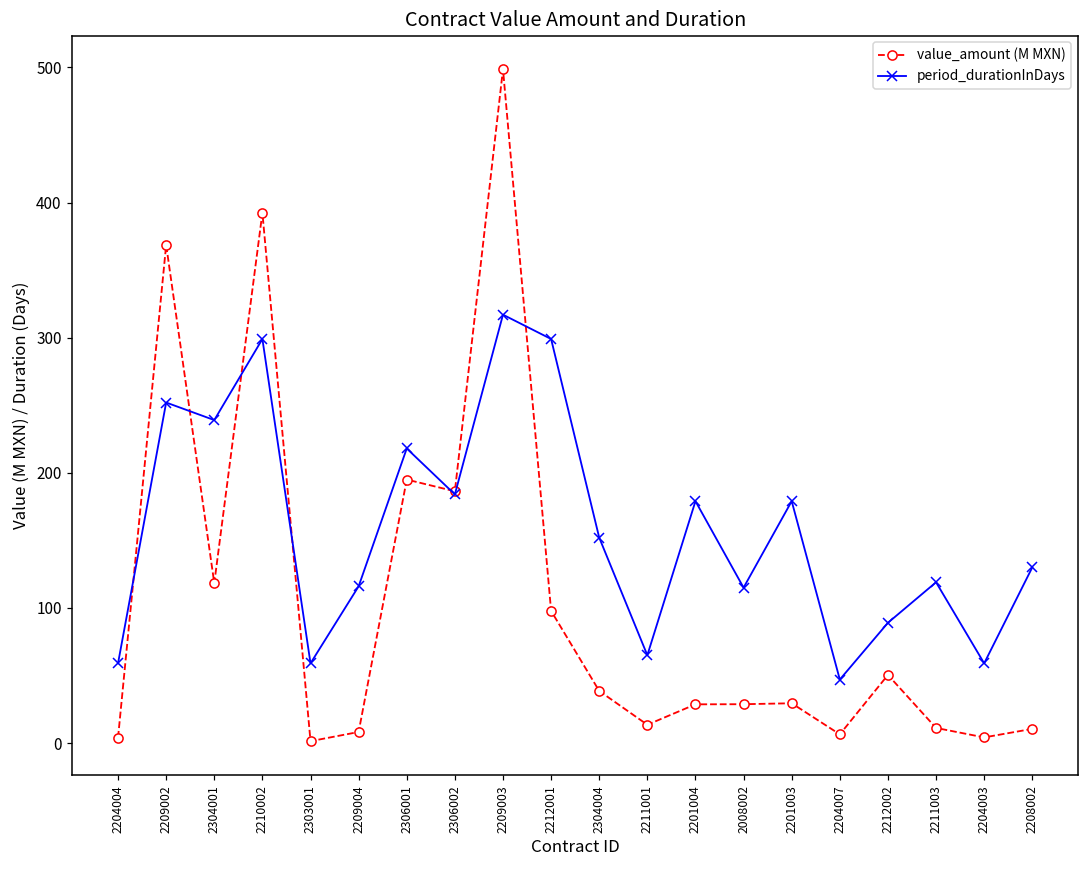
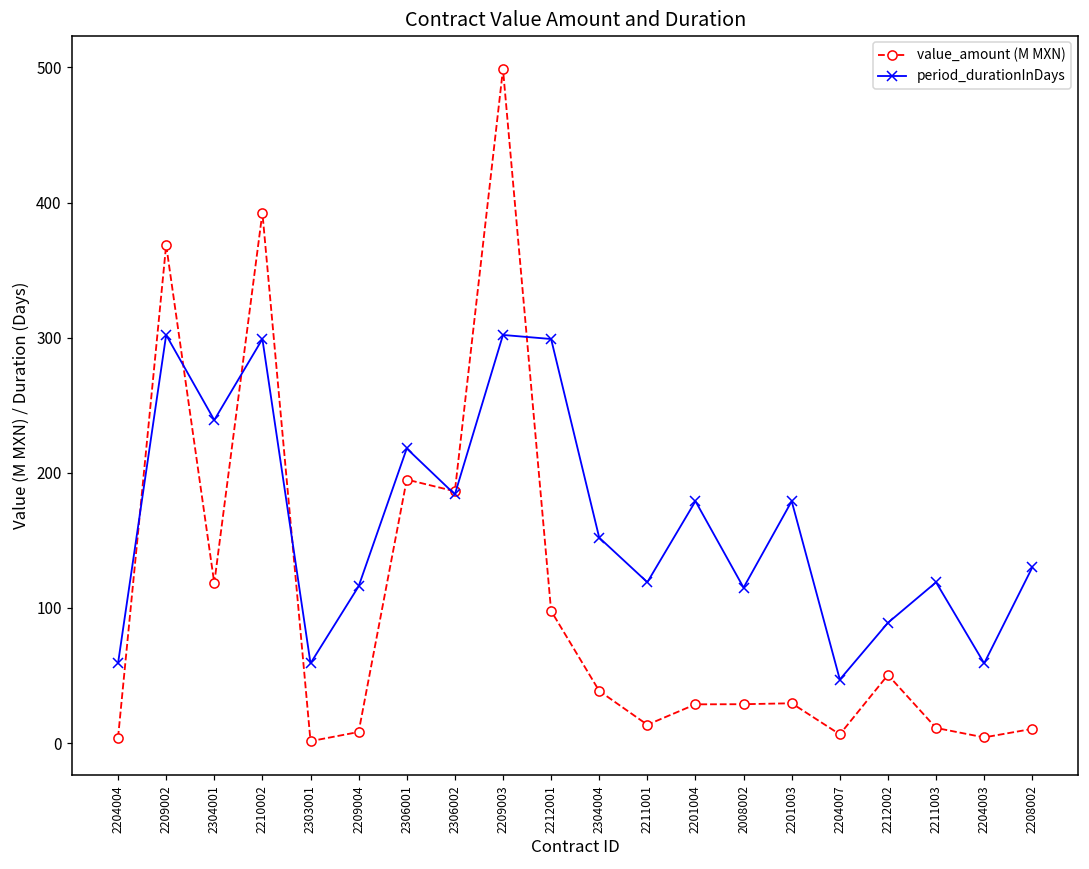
period_durationInDays, 2209002: 252 -> 302
period_durationInDays, 2209003: 317 -> 302
period_durationInDays, 2211001: 65 -> 119
